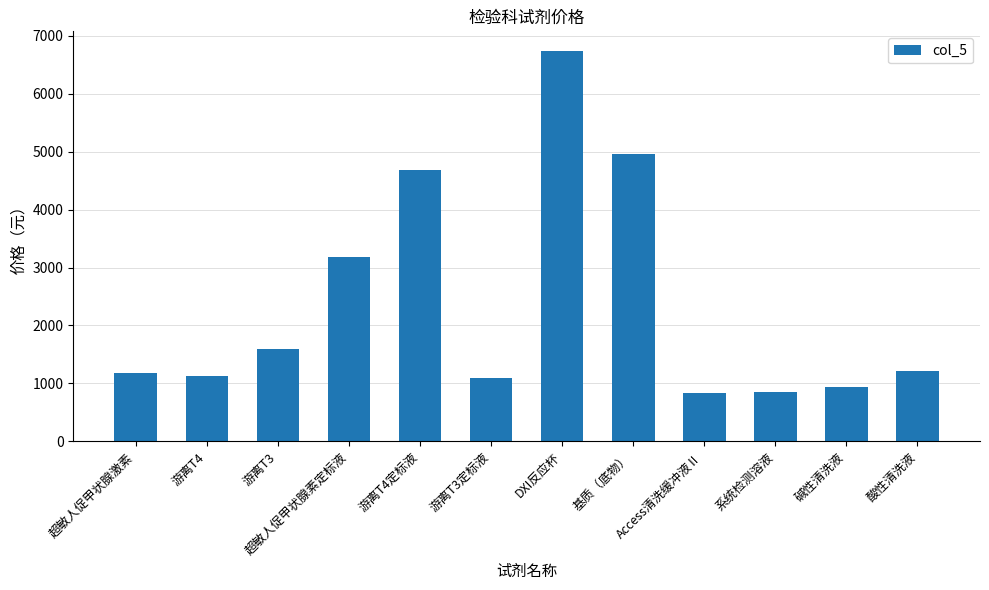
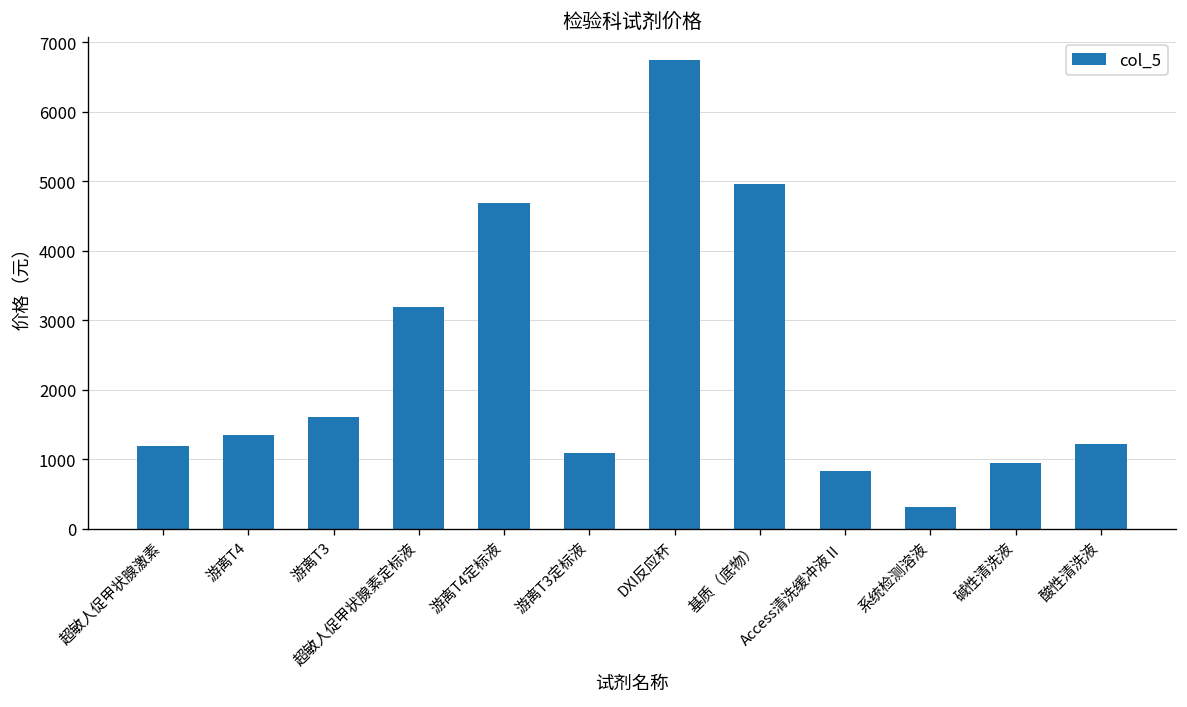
游离T4: 1100 -> 1300
系统检测溶液: 800 -> 300
